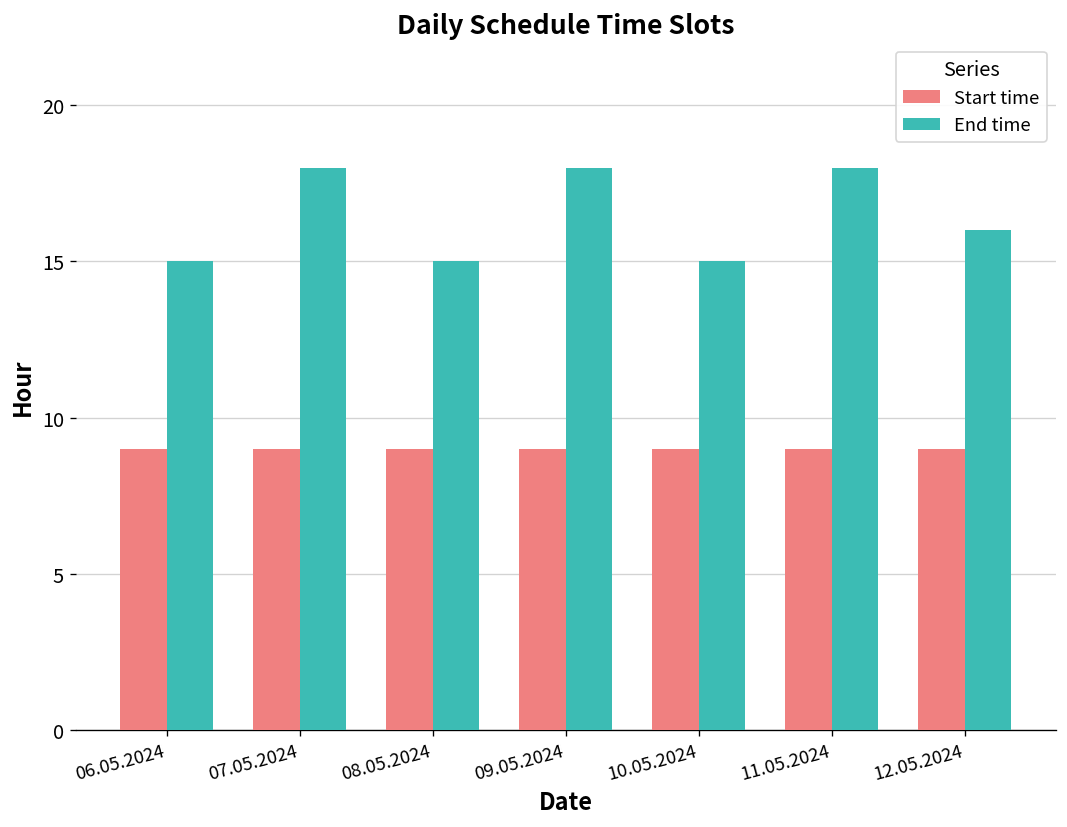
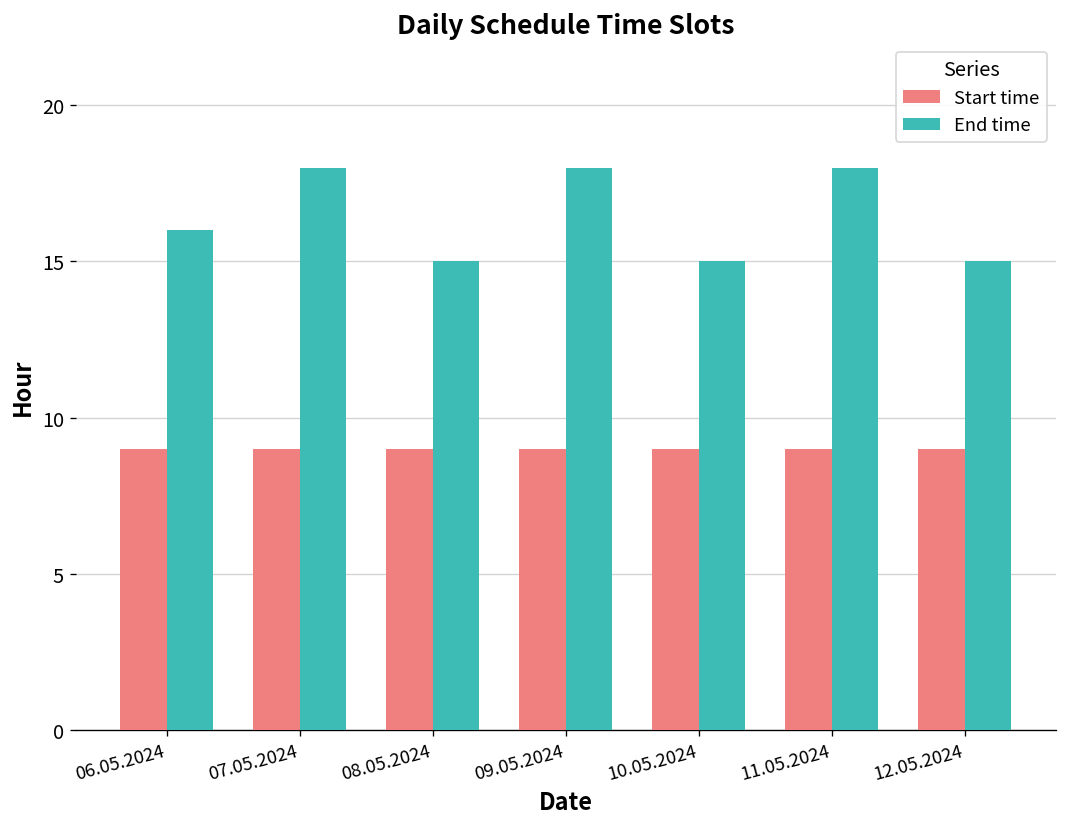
End time, 06.05.2024: 15 -> 16
End time, 12.05.2024: 16 -> 15
